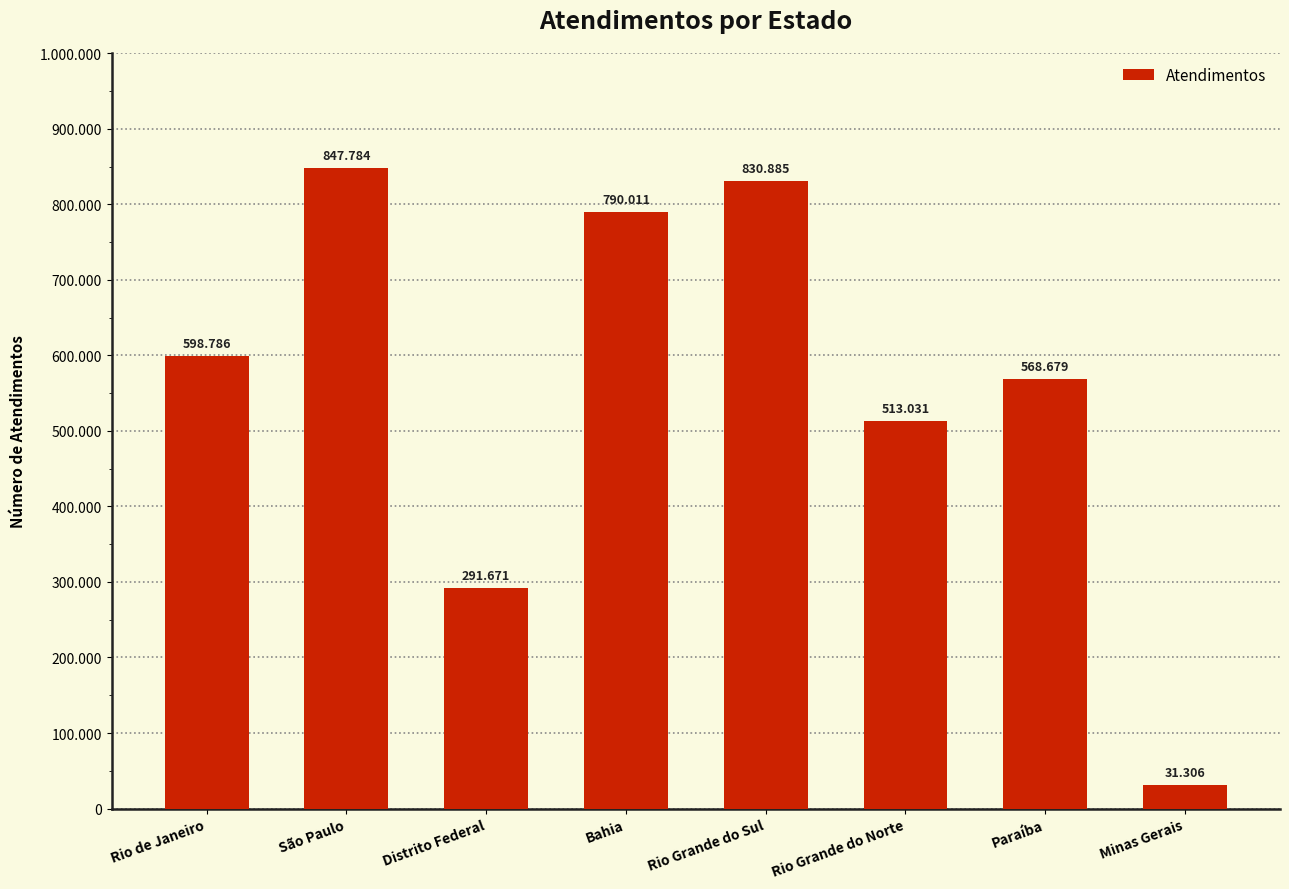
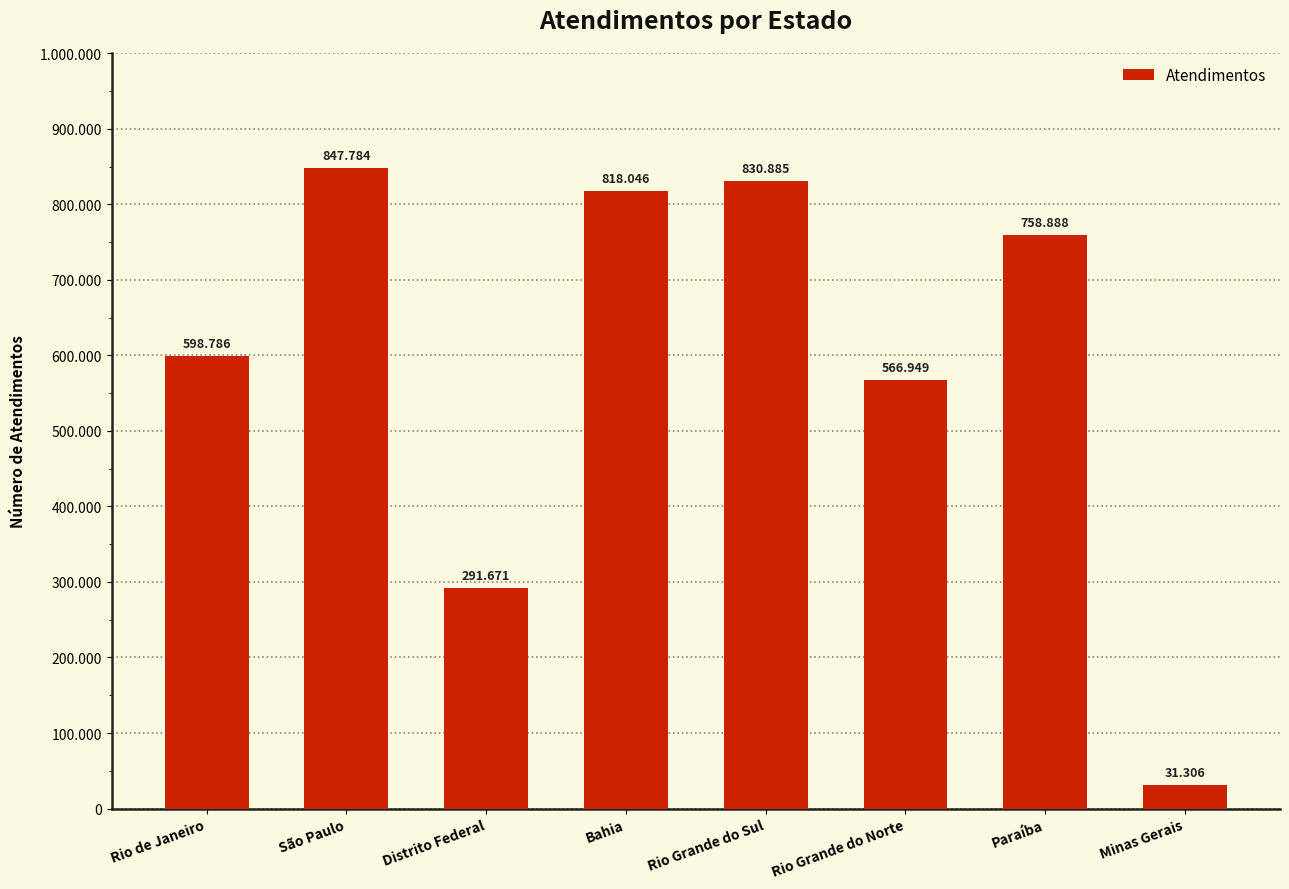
Bahia: 790.011 -> 818.046
Rio Grande do Norte: 513.031 -> 566.949
Paraíba: 568.679 -> 758.888
